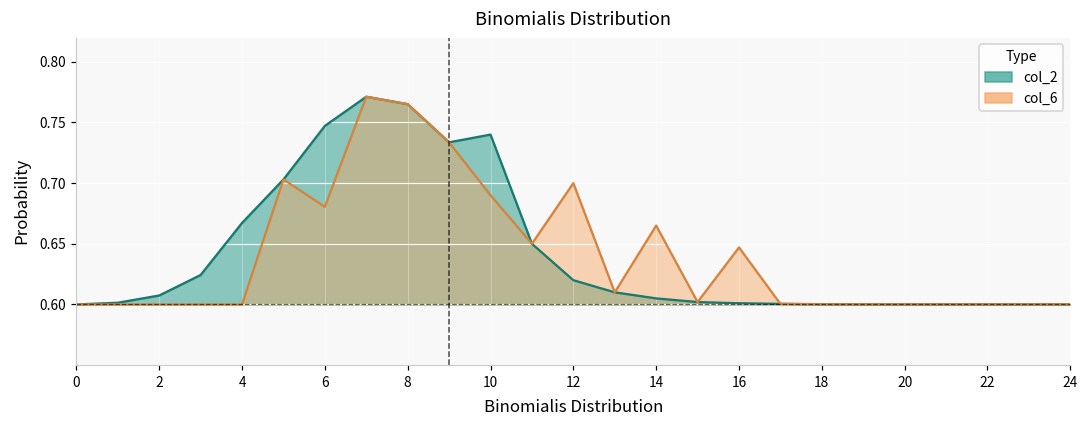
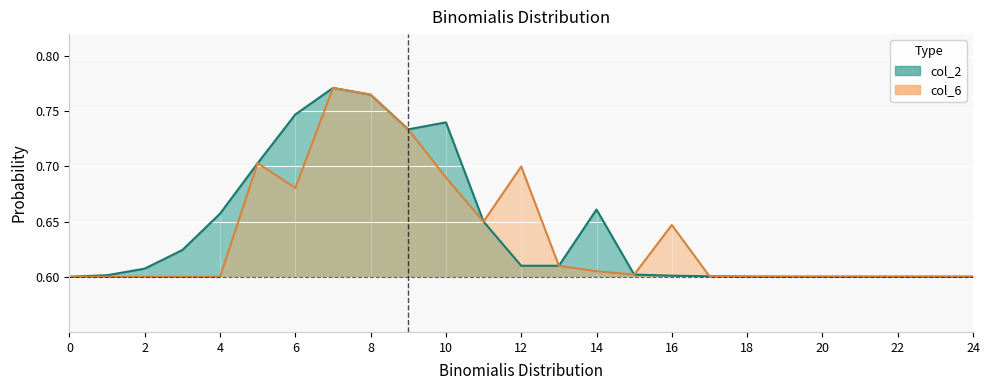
col_2, 4: 0.667 -> 0.657
col_2, 12: 0.62 -> 0.61
col_2, 14: 0.605 -> 0.661
col_6, 14: 0.665 -> 0.605
